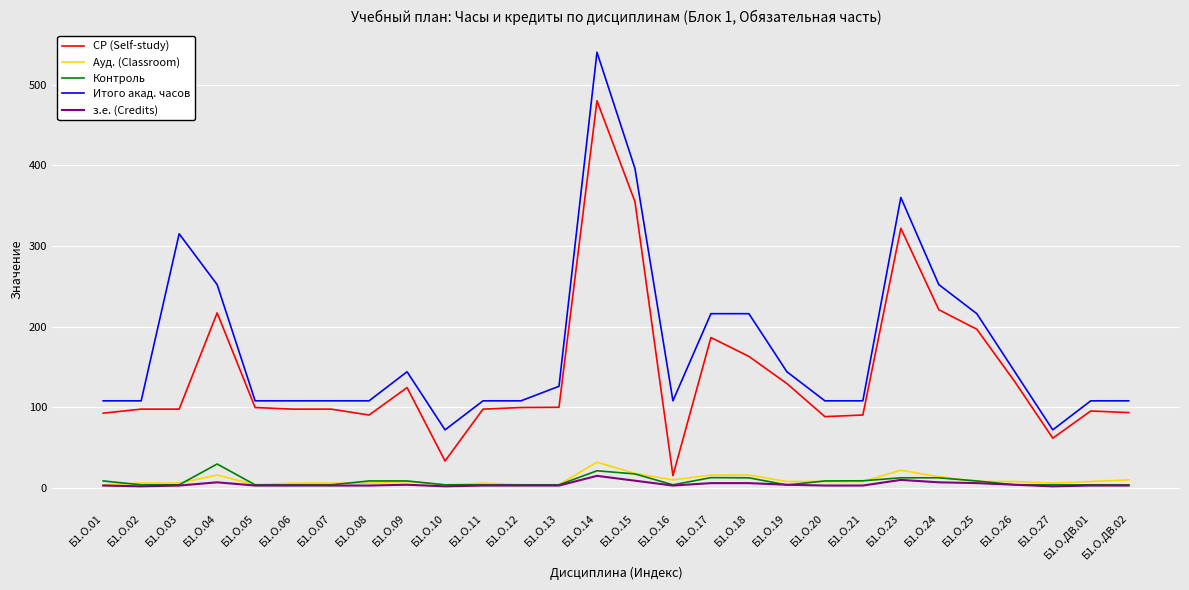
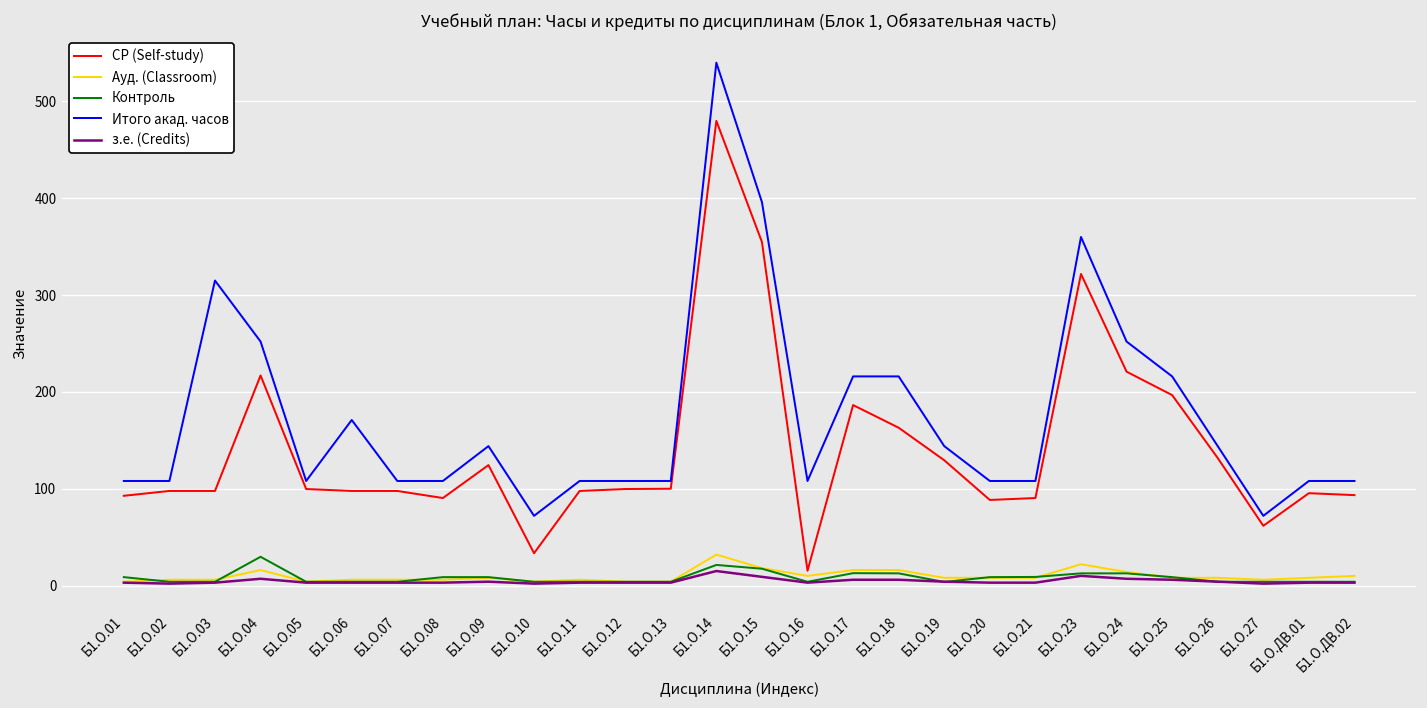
Итого акад. часов, Б1.О.06: 110 -> 170
Итого акад. часов, Б1.О.13: 130 -> 110
